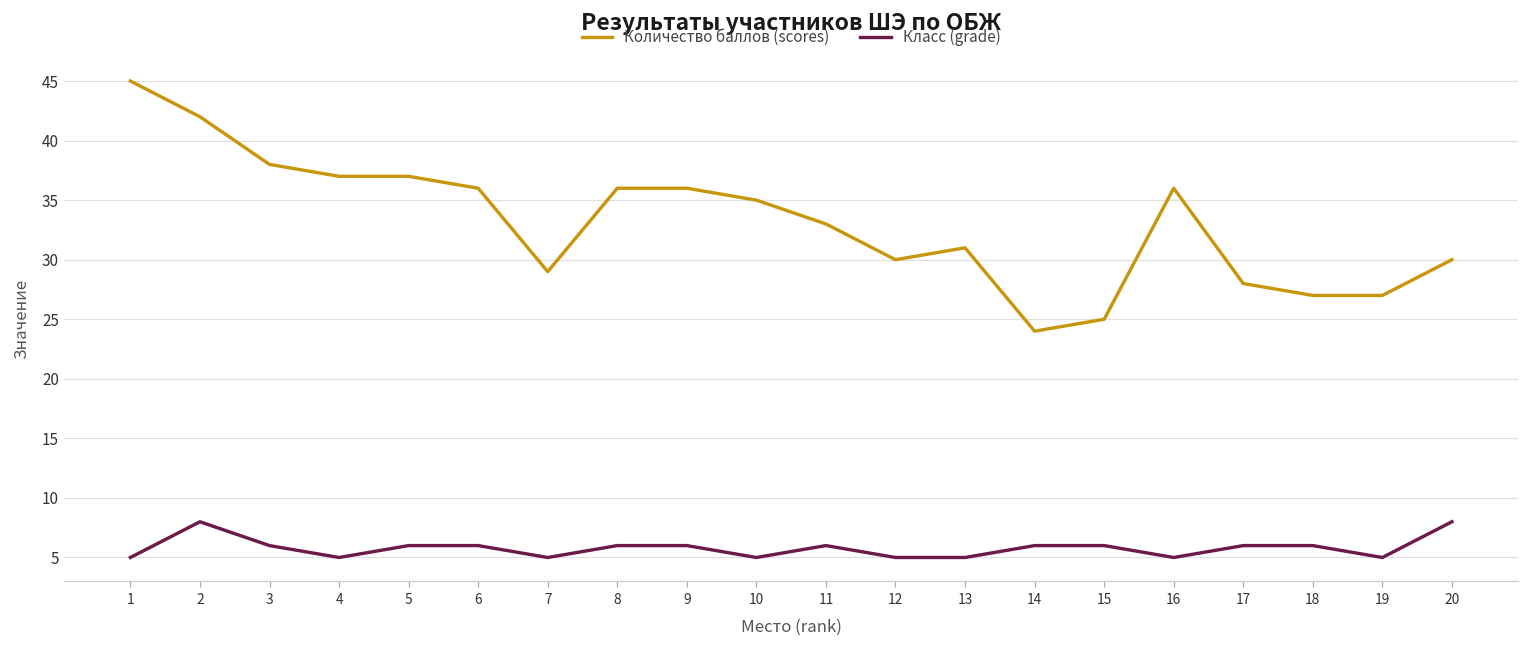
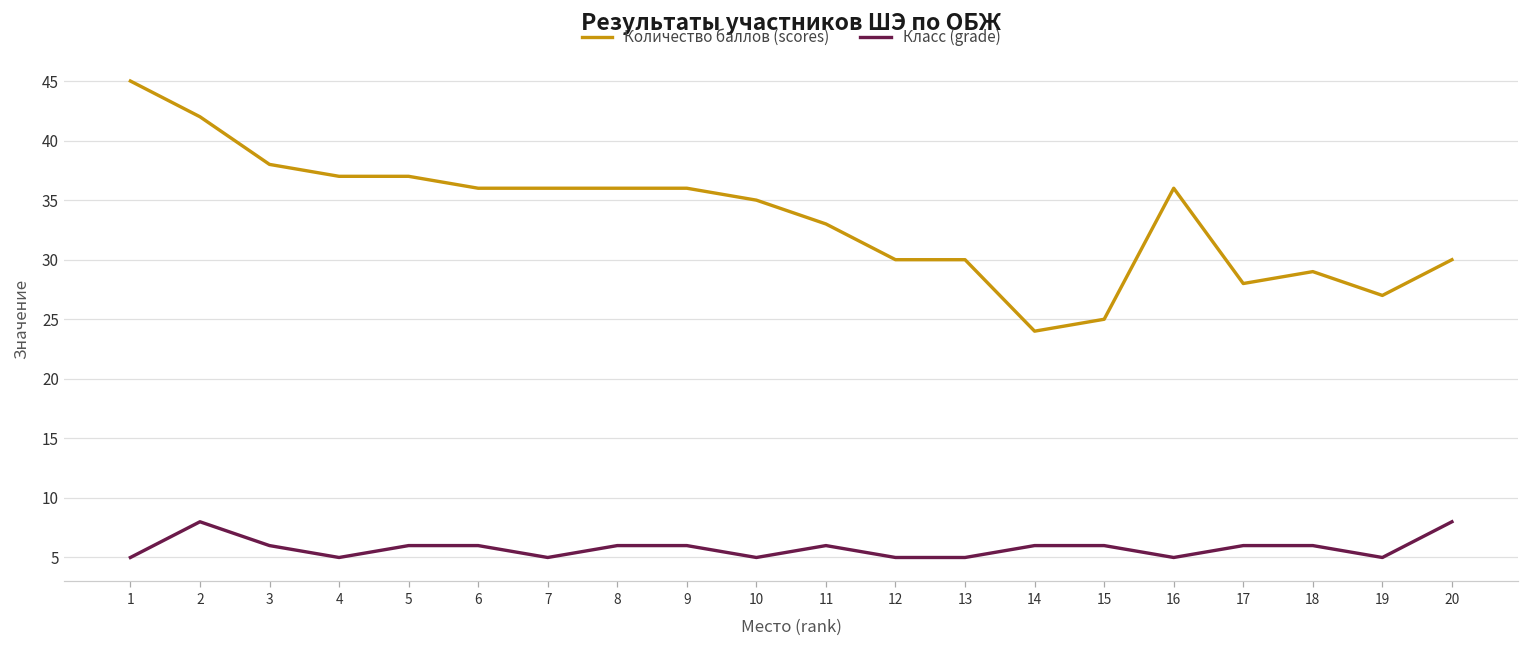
Количество баллов (scores), 7: 29 -> 36
Количество баллов (scores), 13: 31 -> 30
Количество баллов (scores), 18: 27 -> 29
